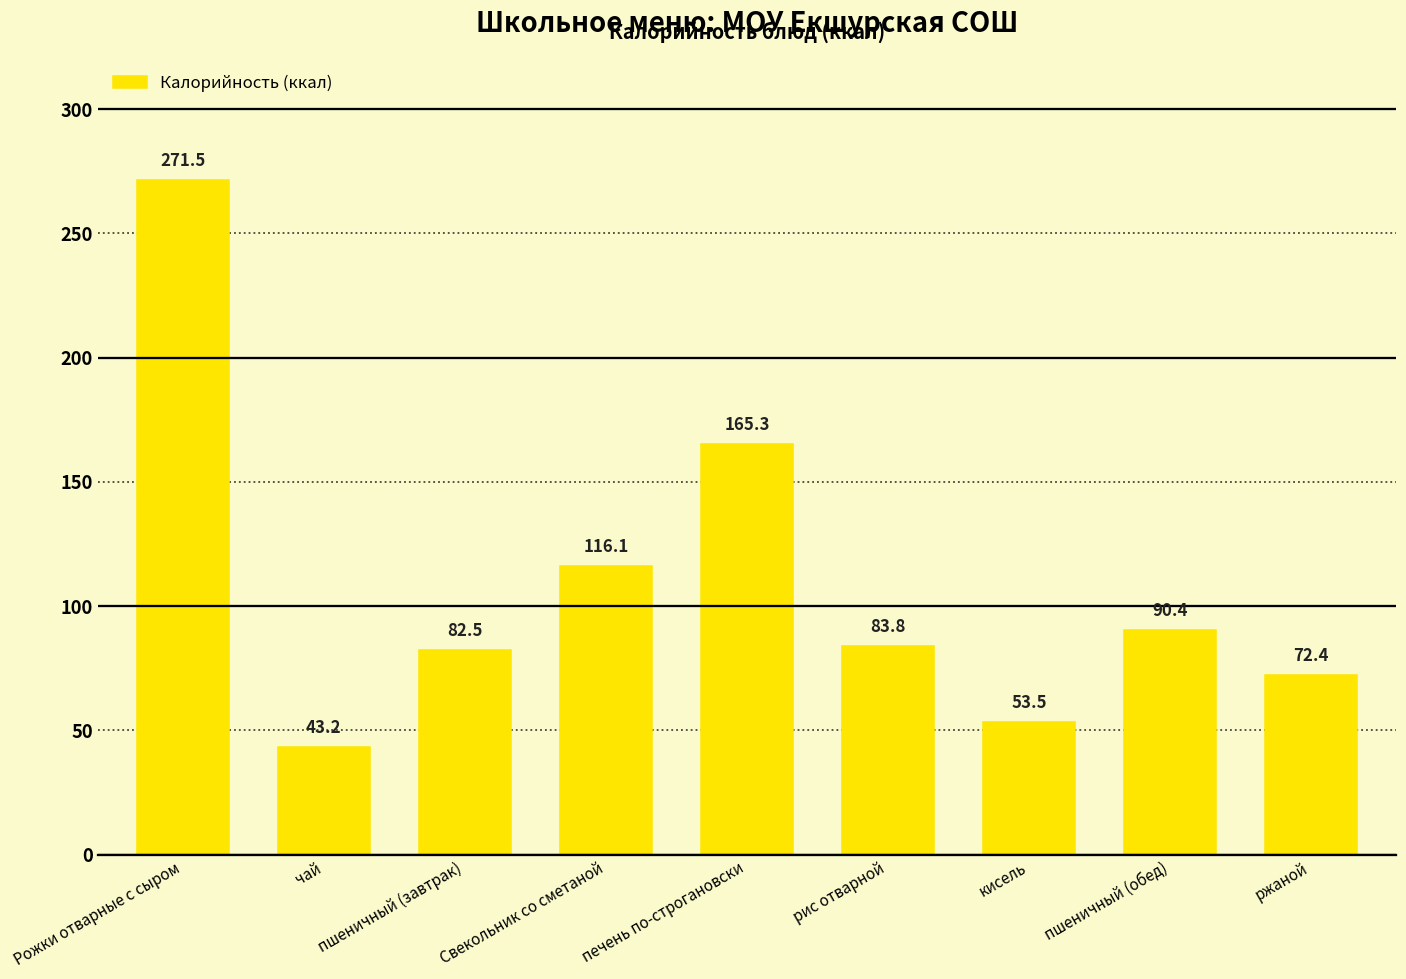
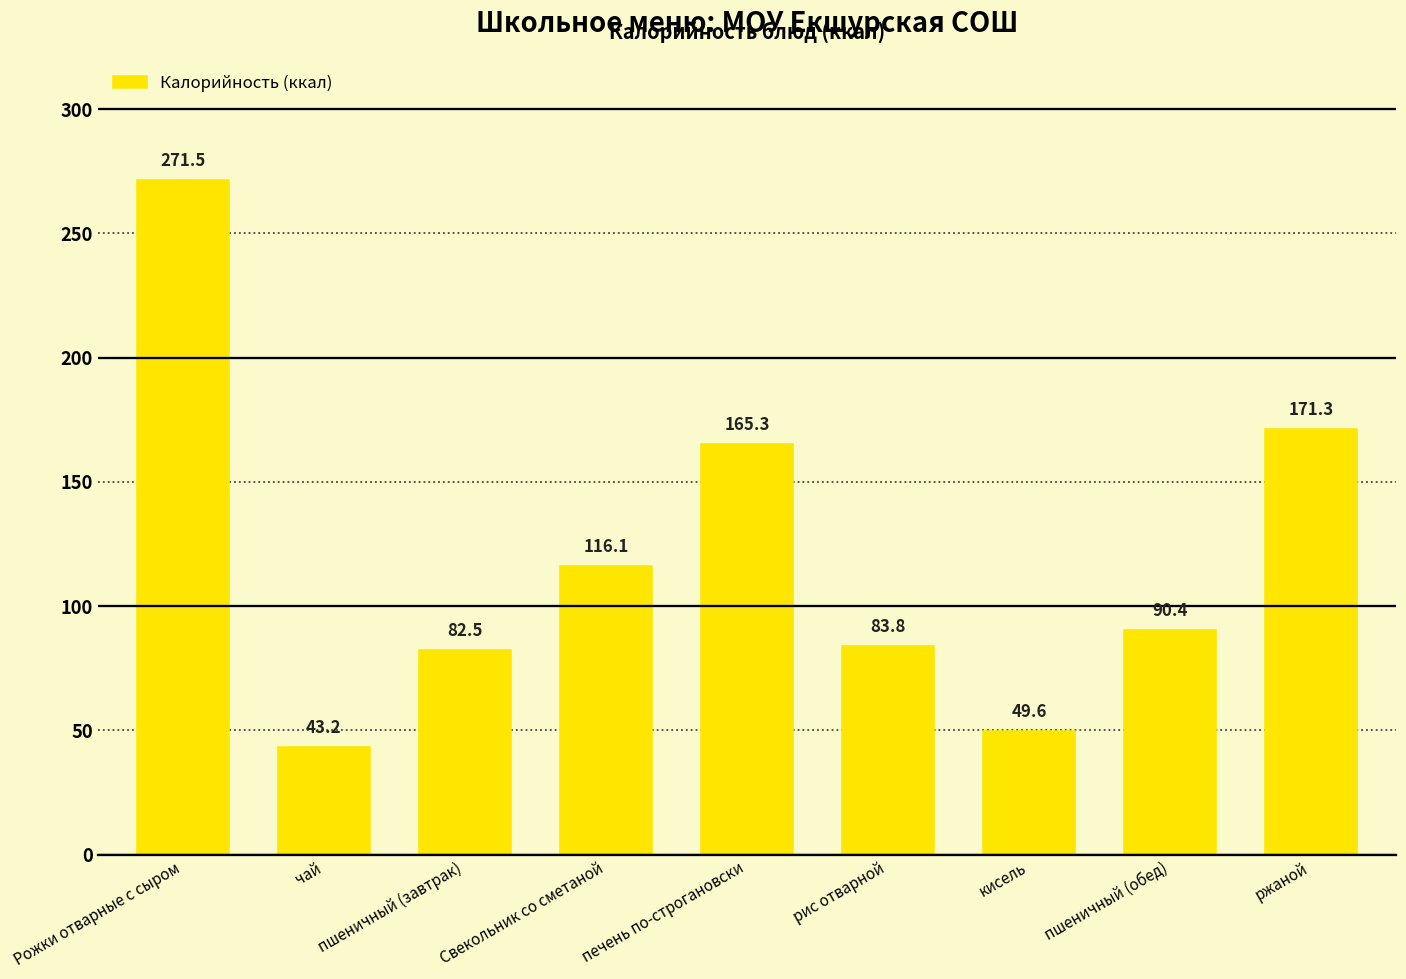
кисель: 53.5 -> 49.6
ржаной: 72.4 -> 171.3
